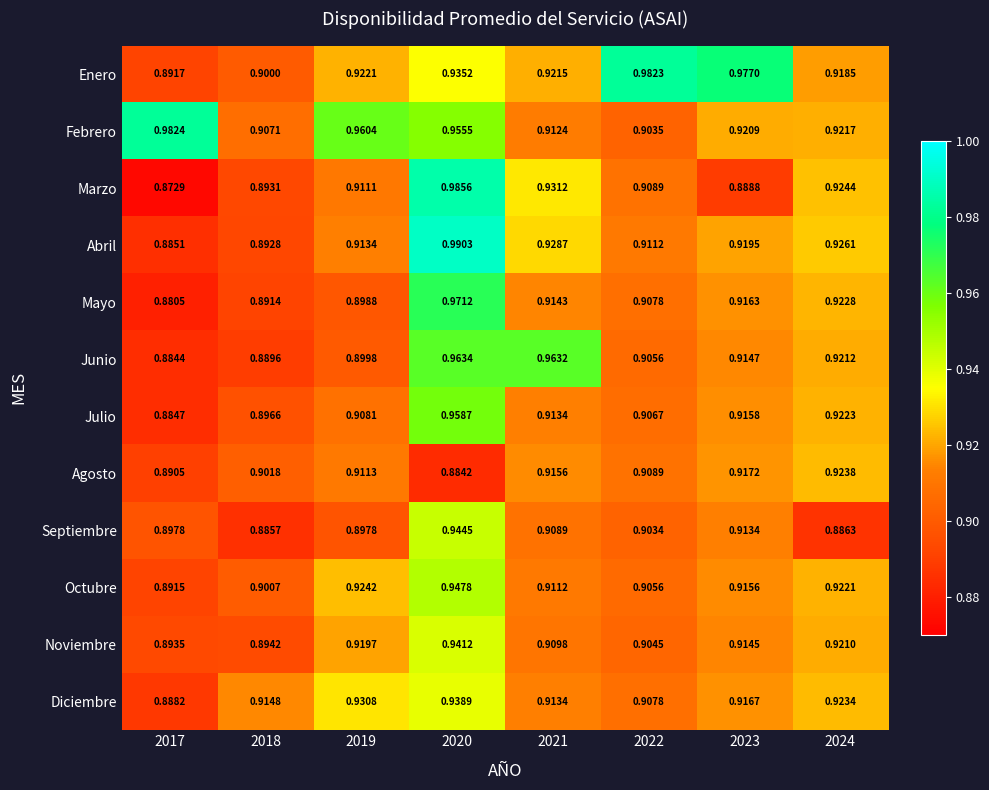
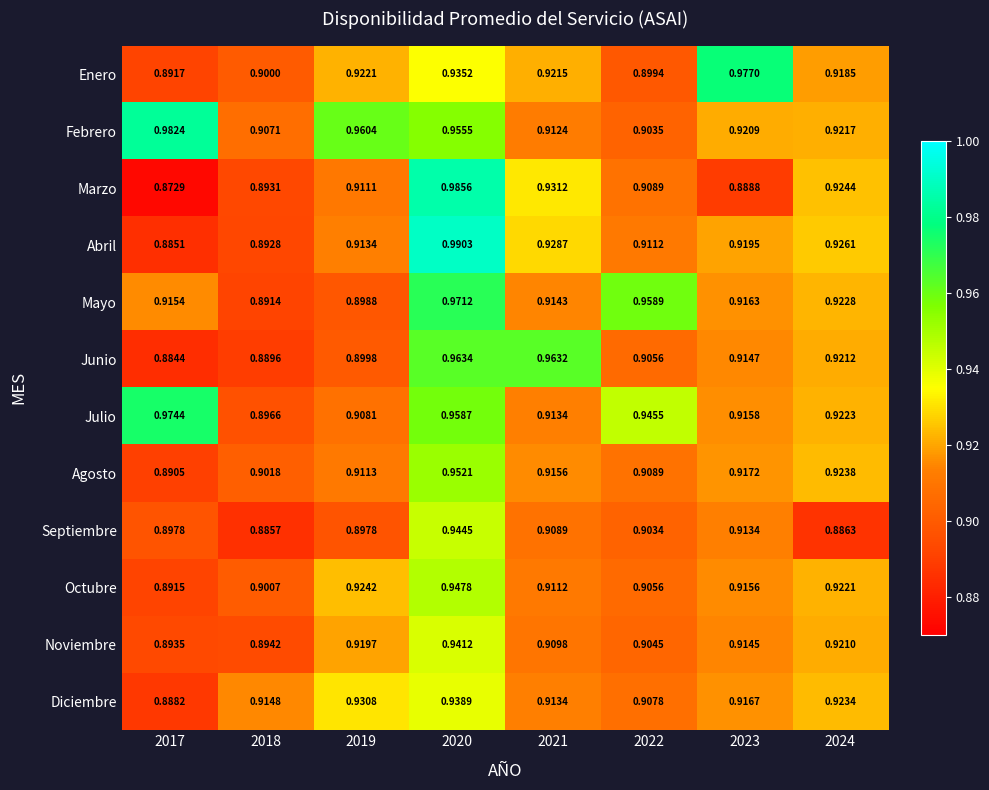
Enero, 2022: 0.9823 -> 0.8994
Mayo, 2017: 0.8805 -> 0.9154
Mayo, 2022: 0.9078 -> 0.9589
Julio, 2017: 0.8847 -> 0.9744
Julio, 2022: 0.9067 -> 0.9455
Agosto, 2020: 0.8842 -> 0.9521
